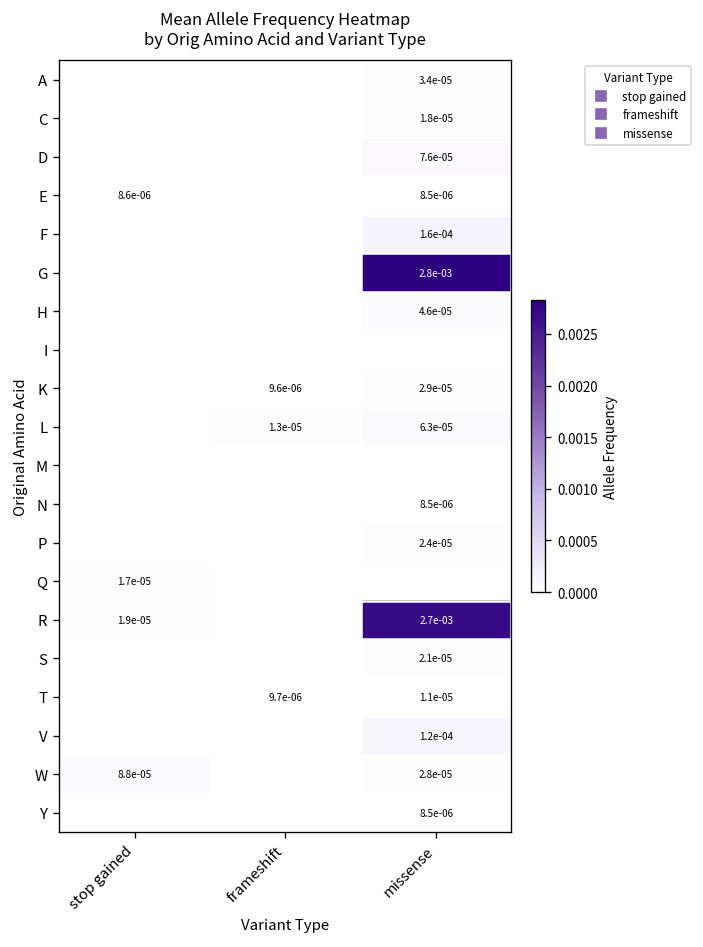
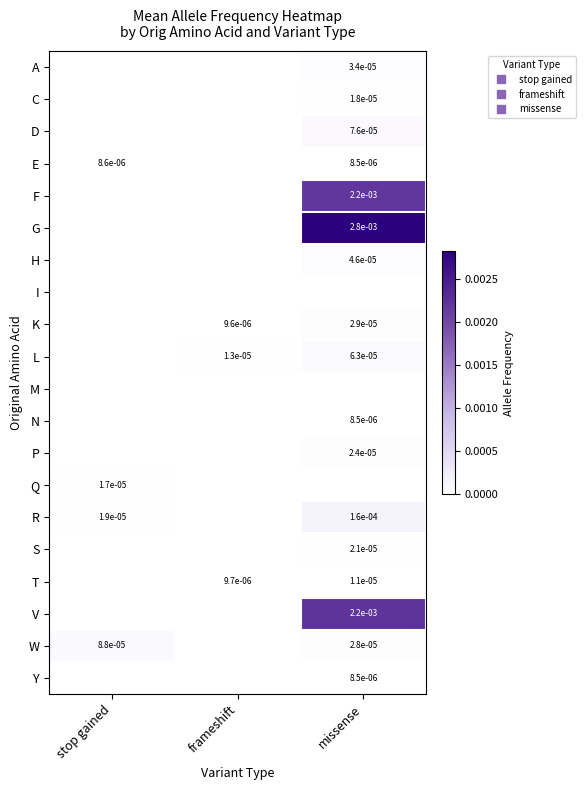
F, missense: 1.6e-04 -> 2.2e-03
R, missense: 2.7e-03 -> 1.6e-04
V, missense: 1.2e-04 -> 2.2e-03
